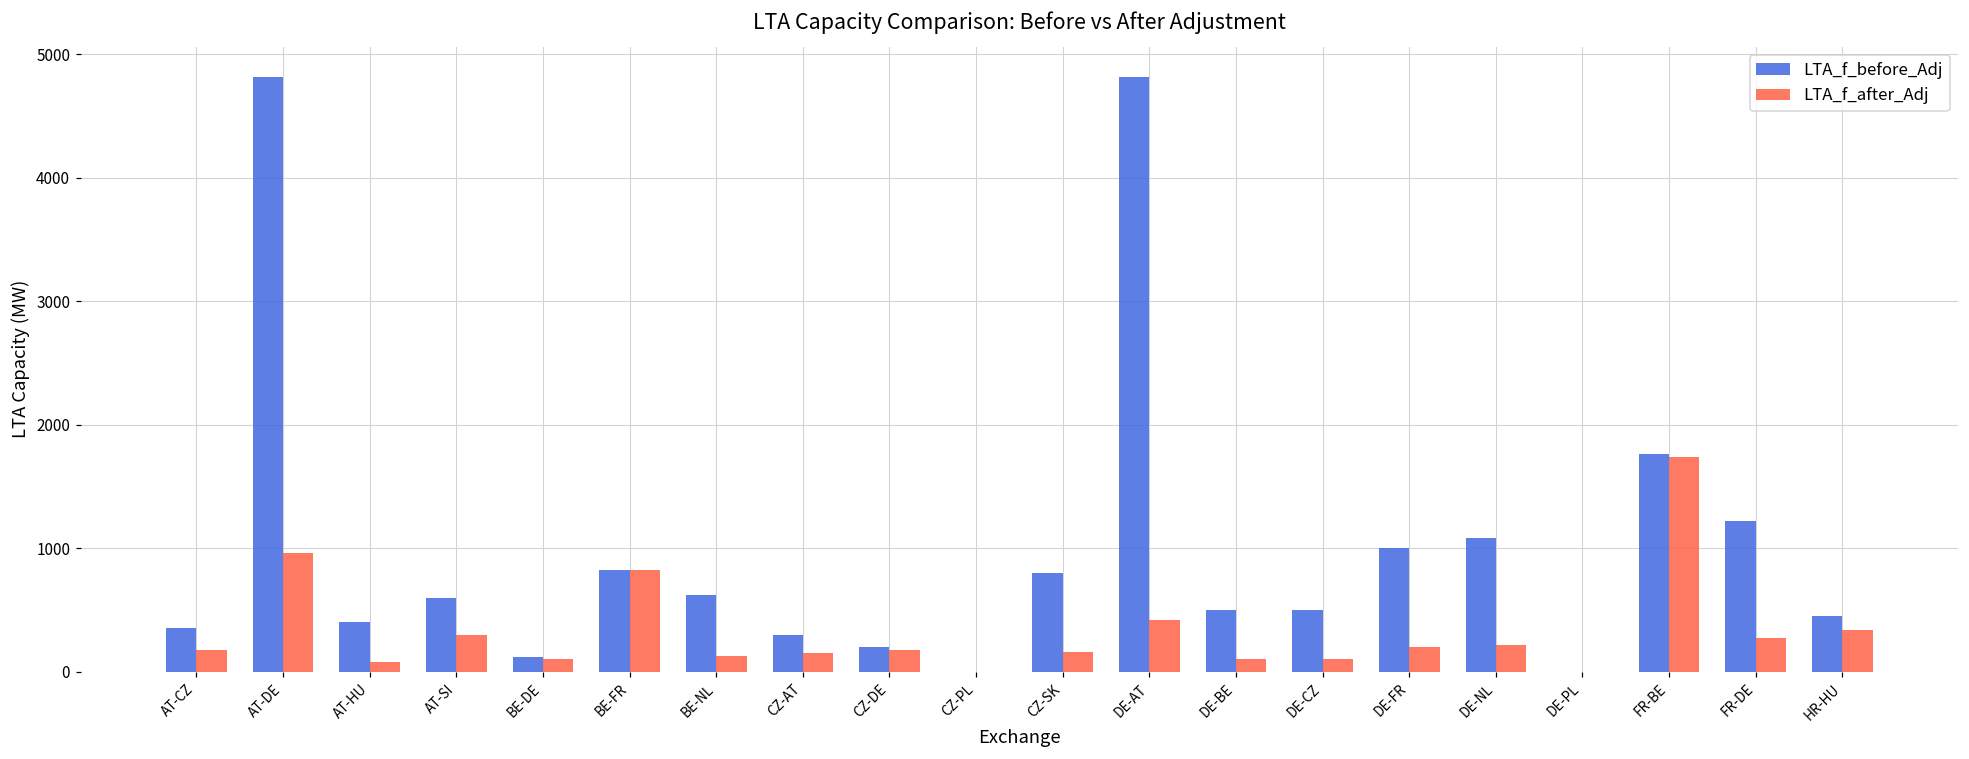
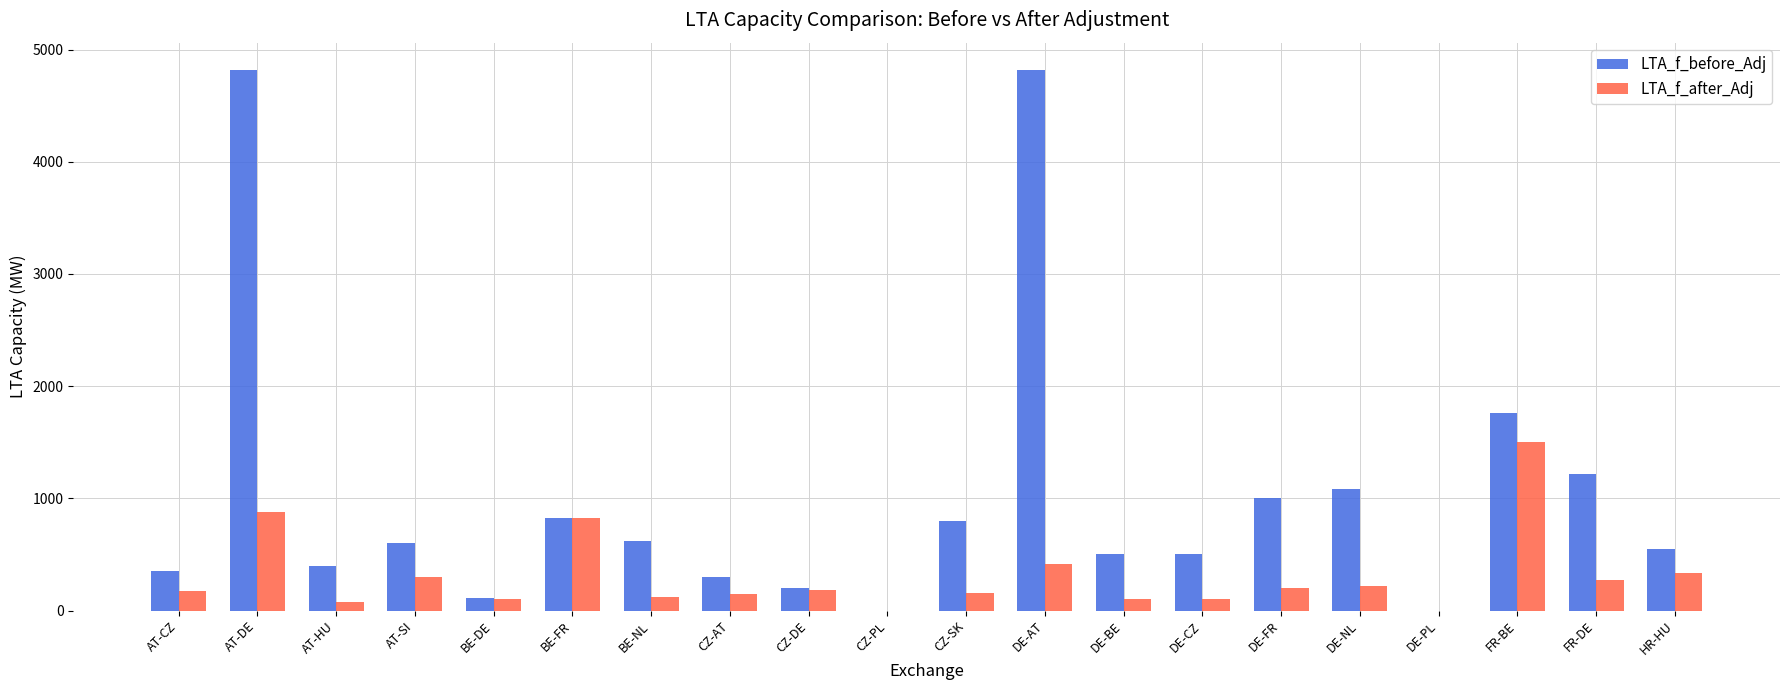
LTA_f_after_Adj, AT-DE: 960 -> 880
LTA_f_after_Adj, FR-BE: 1740 -> 1500
LTA_f_before_Adj, HR-HU: 450 -> 550
